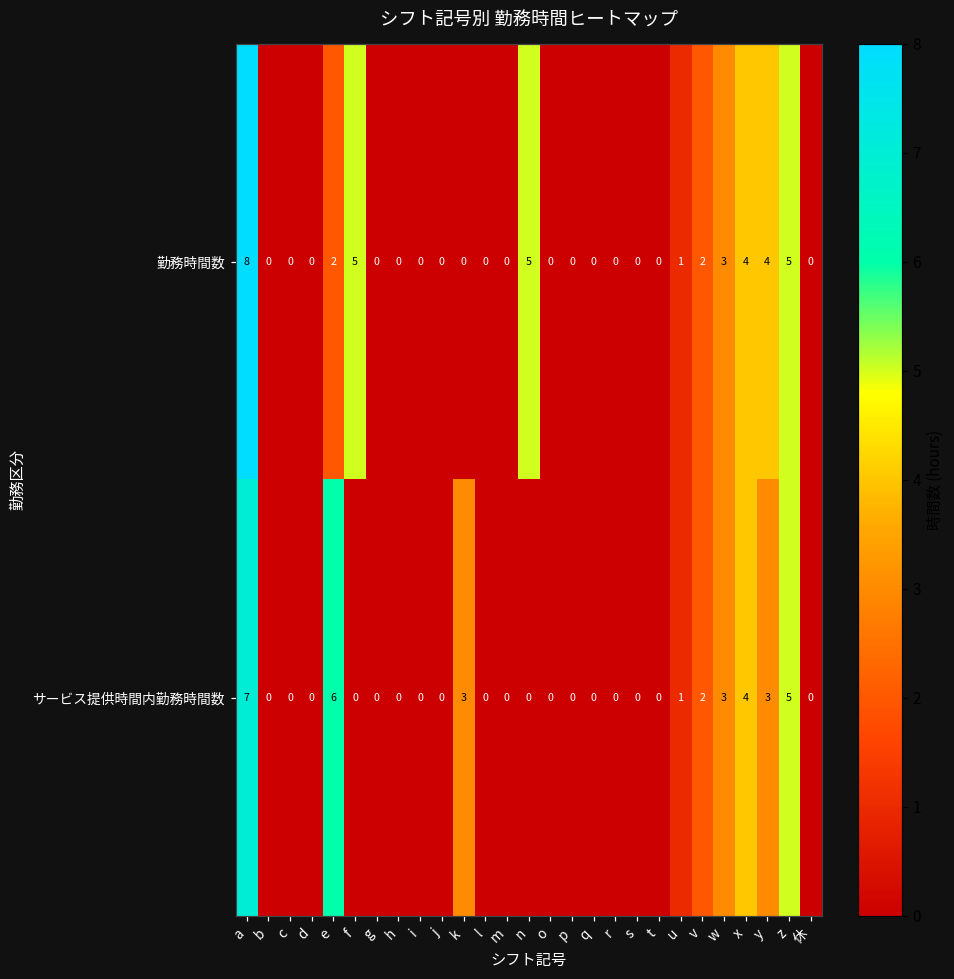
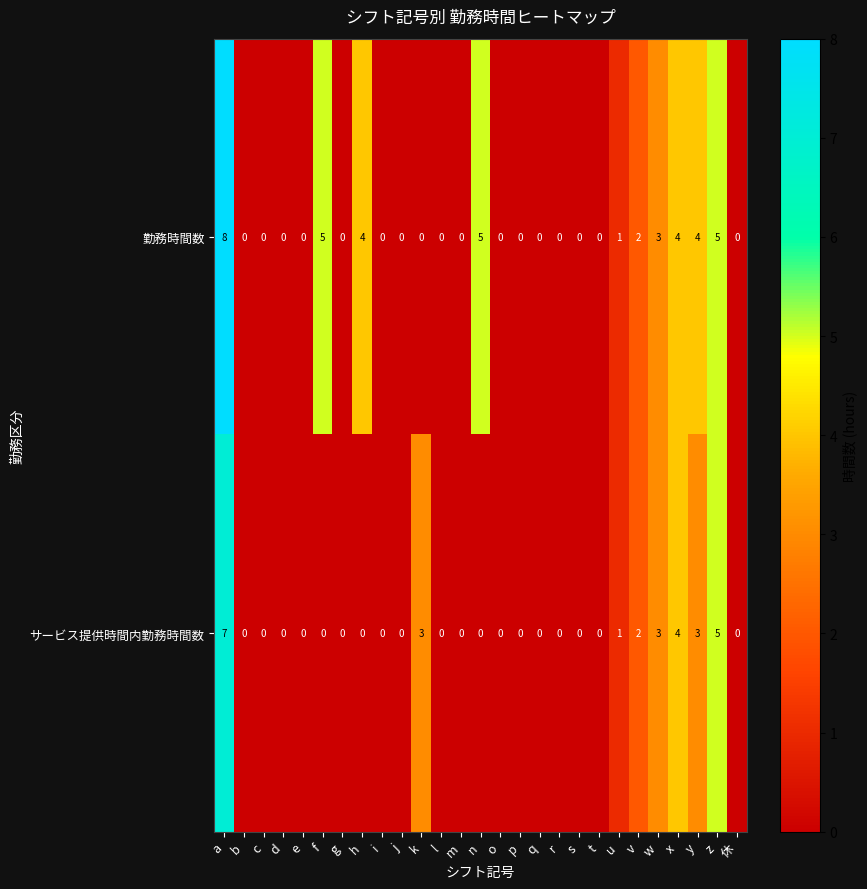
勤務時間数, e: 2 -> 0
勤務時間数, h: 0 -> 4
サービス提供時間内勤務時間数, e: 6 -> 0
